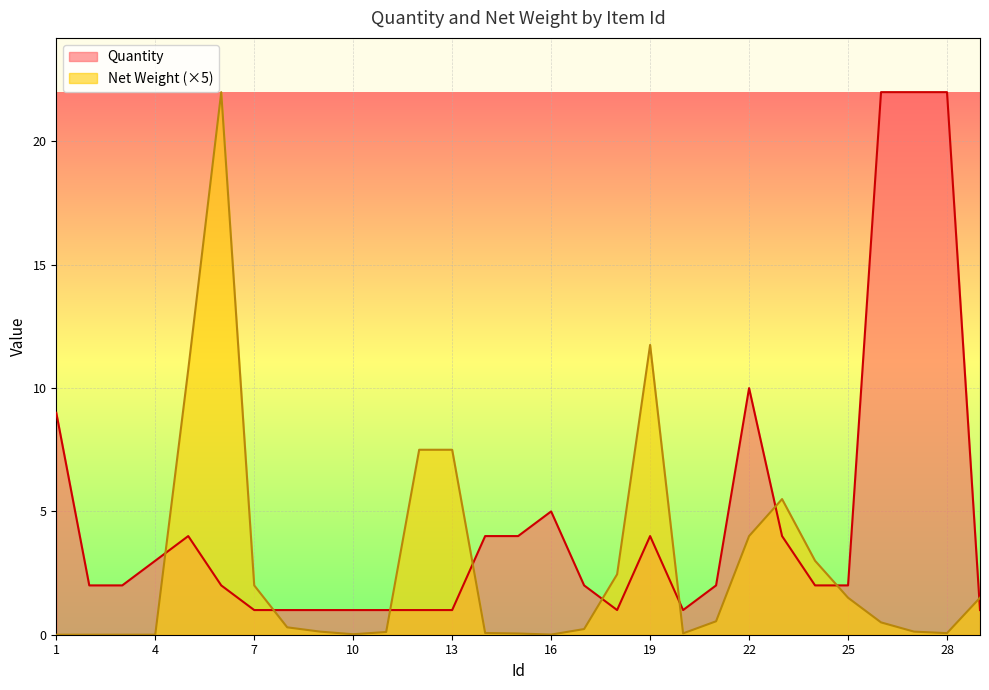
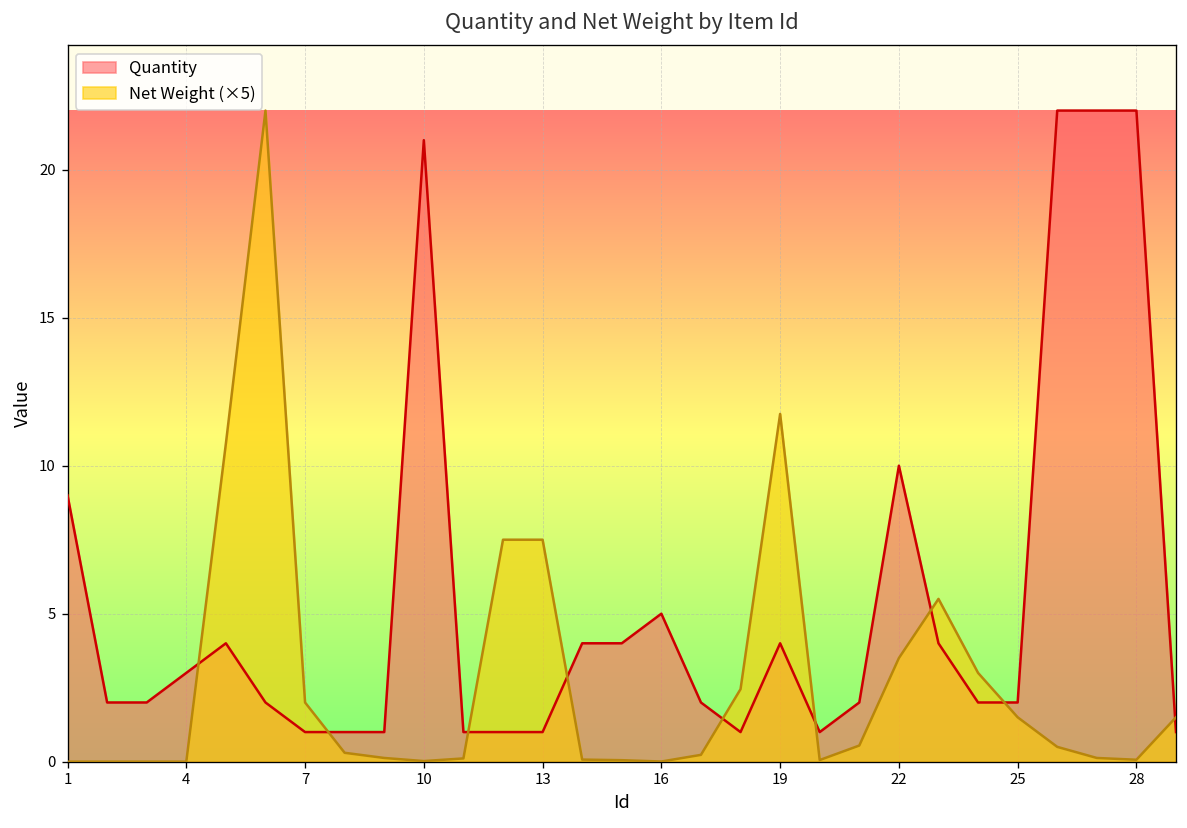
Quantity, 10: 1 -> 21
Net Weight (×5), 22: 4.0 -> 3.5
